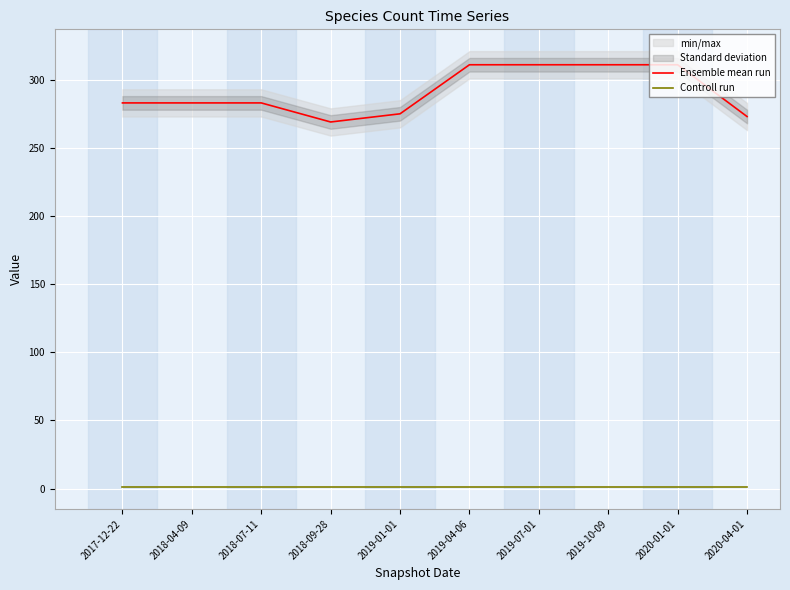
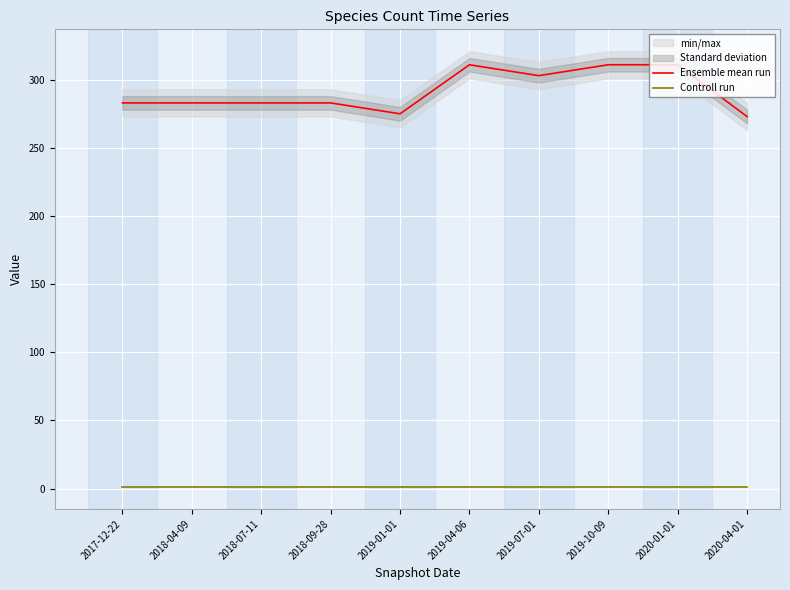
Ensemble mean run, 2018-09-28: 269 -> 283
Ensemble mean run, 2019-07-01: 311 -> 303
